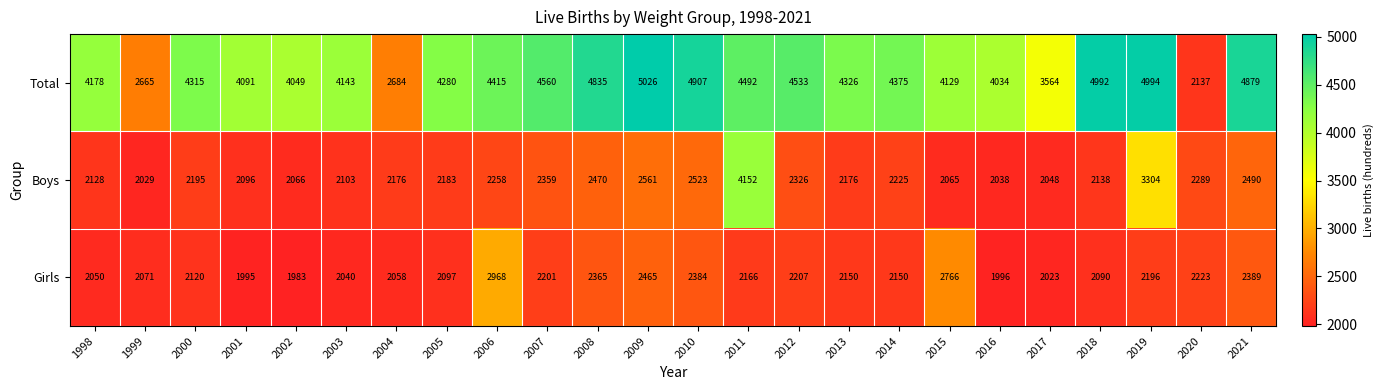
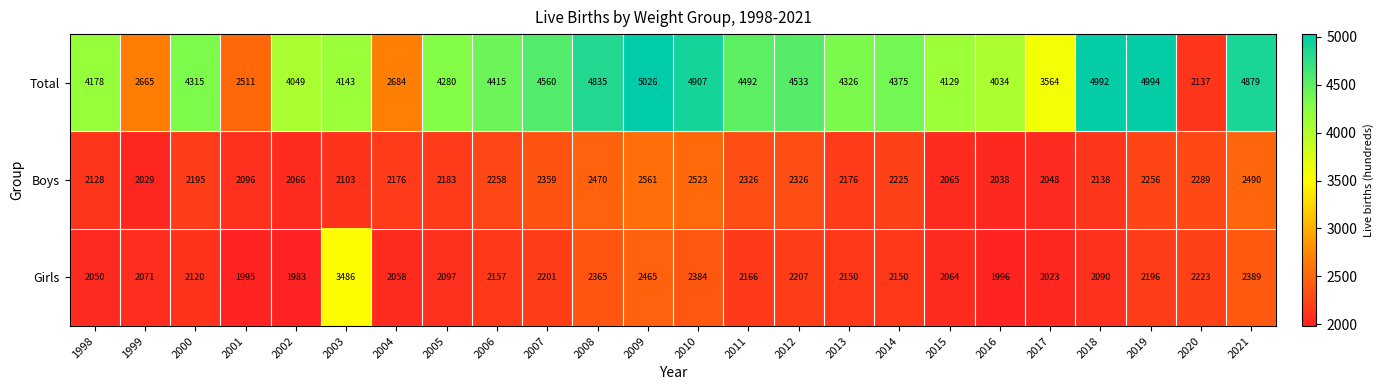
Total, 2001: 4091 -> 2511
Boys, 2011: 4152 -> 2326
Boys, 2019: 3304 -> 2256
Girls, 2003: 2040 -> 3486
Girls, 2006: 2968 -> 2157
Girls, 2015: 2766 -> 2064
